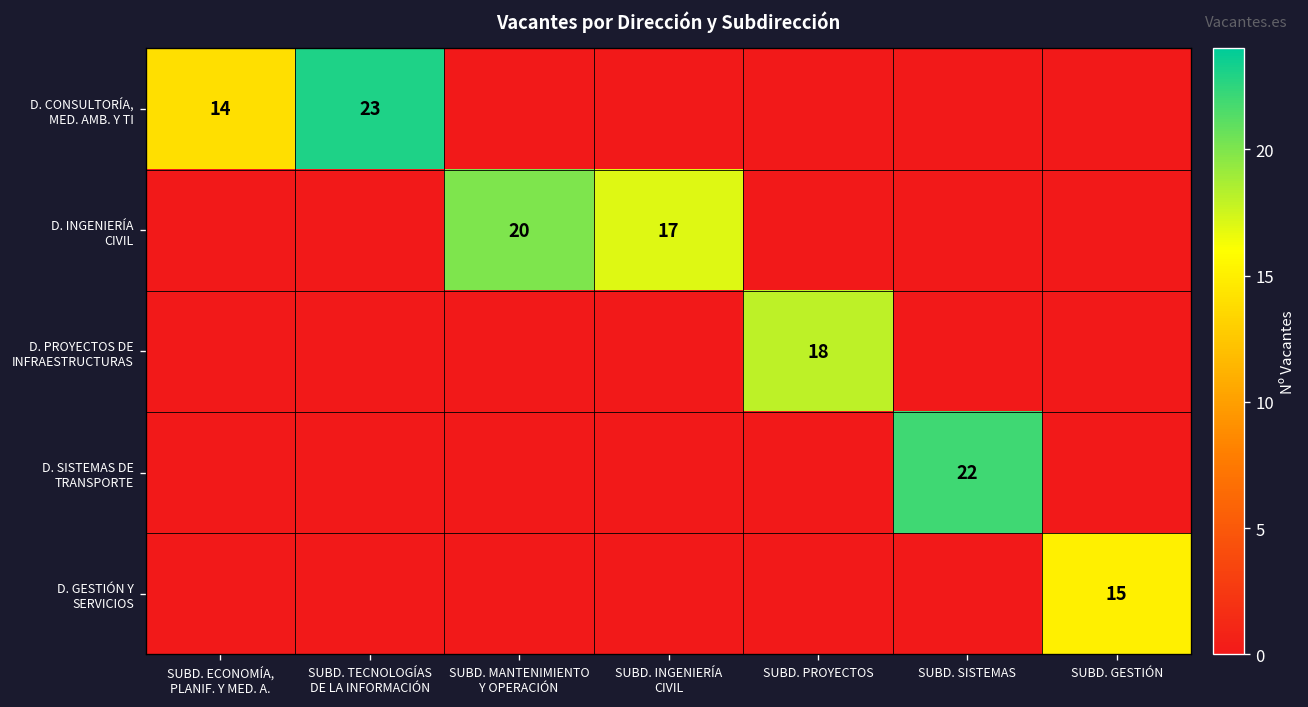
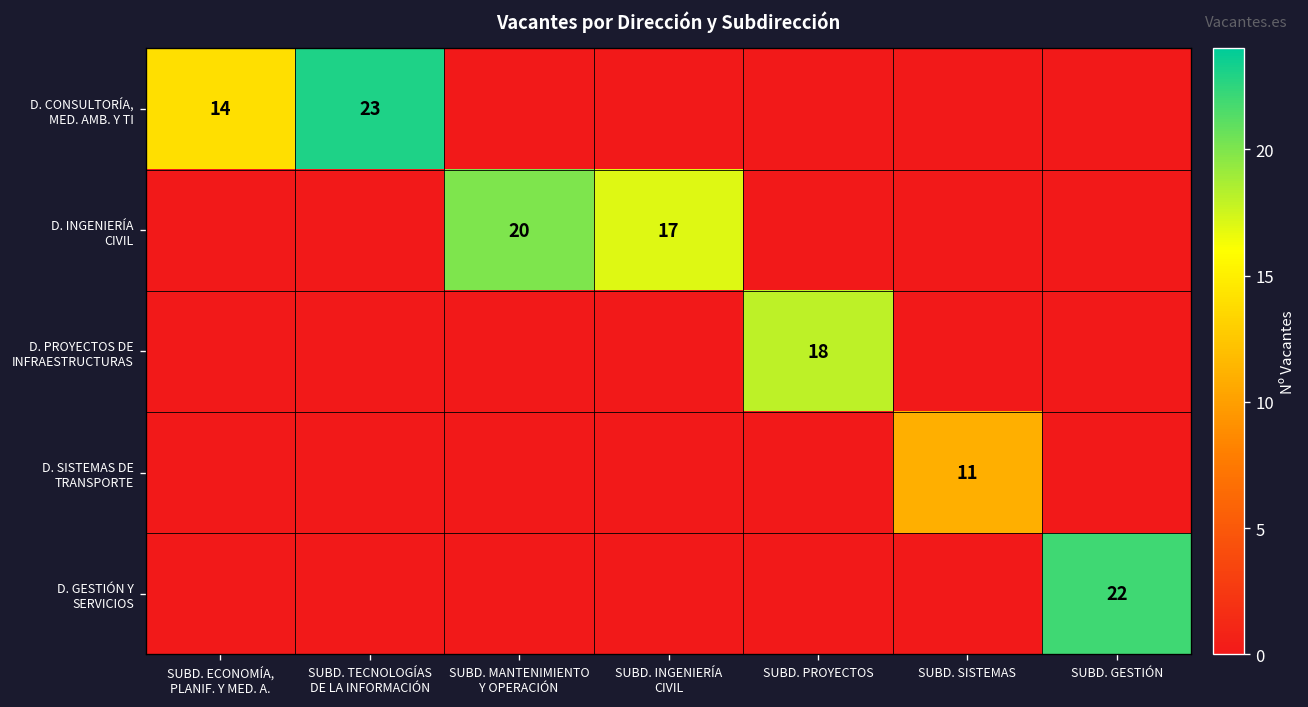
D. SISTEMAS DE TRANSPORTE, SUBD. SISTEMAS: 22 -> 11
D. GESTIÓN Y SERVICIOS, SUBD. GESTIÓN: 15 -> 22
